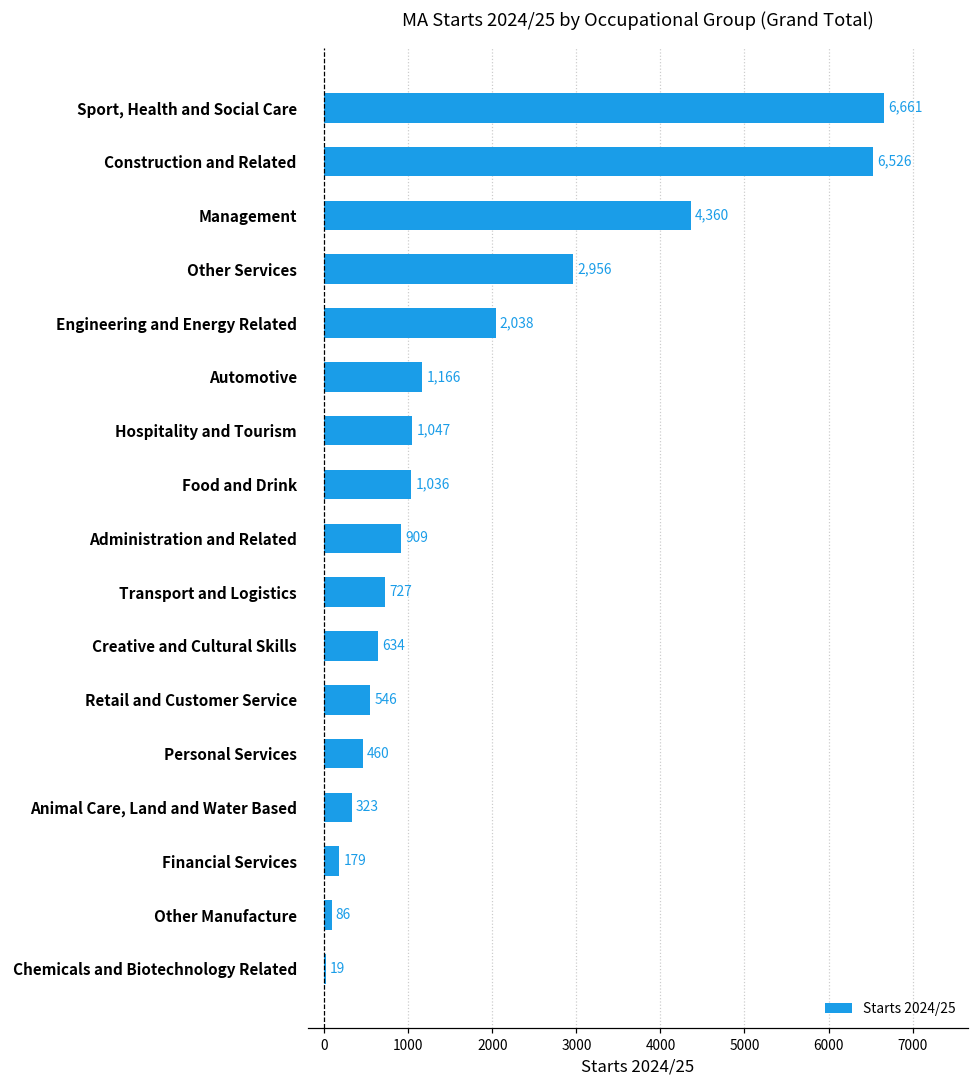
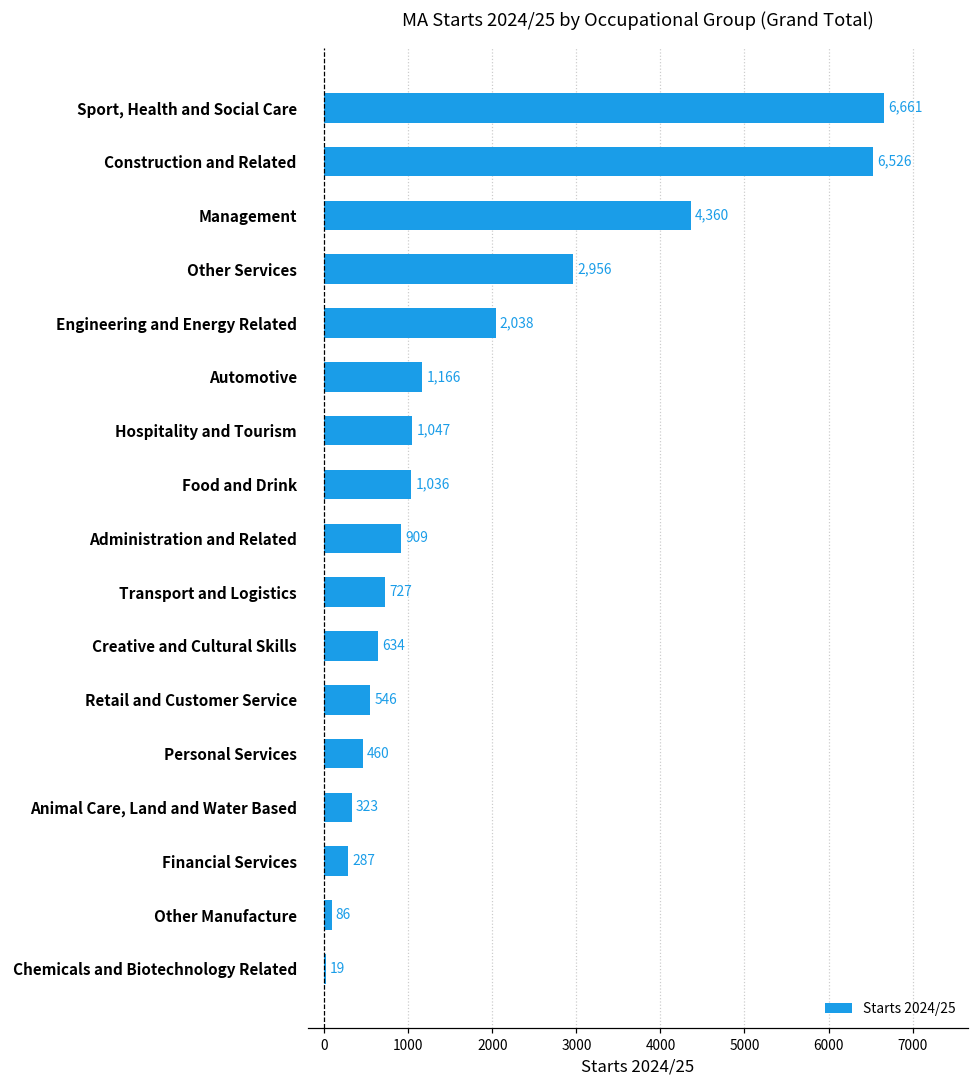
Financial Services: 179 -> 287
